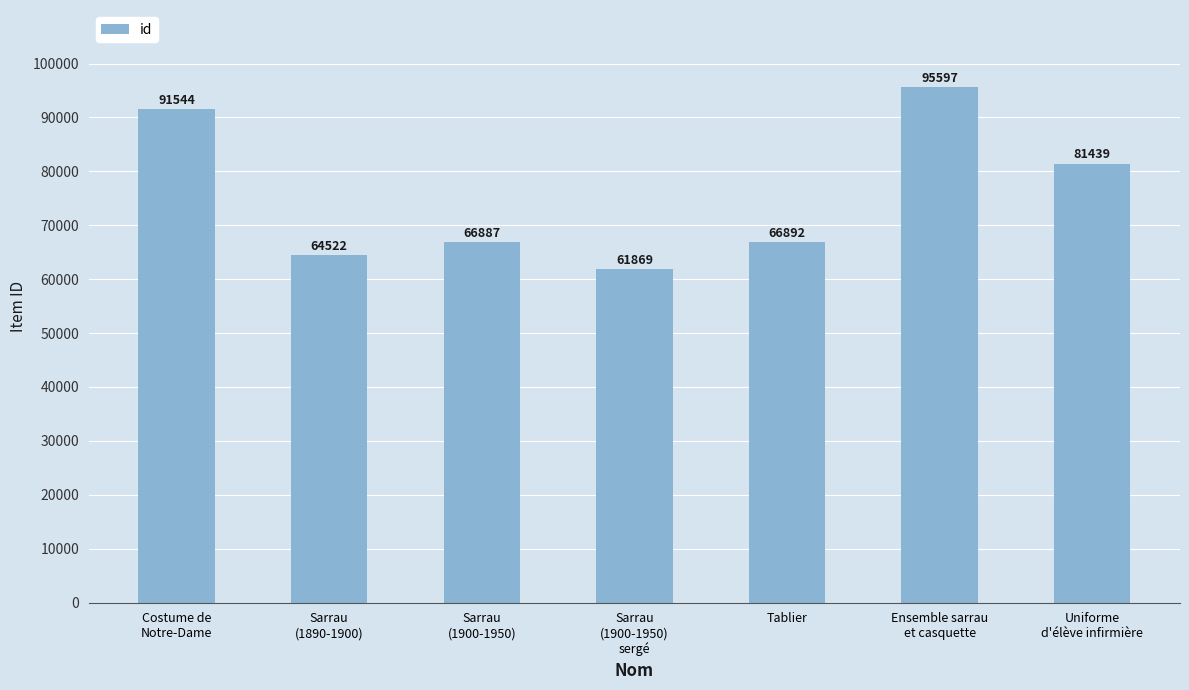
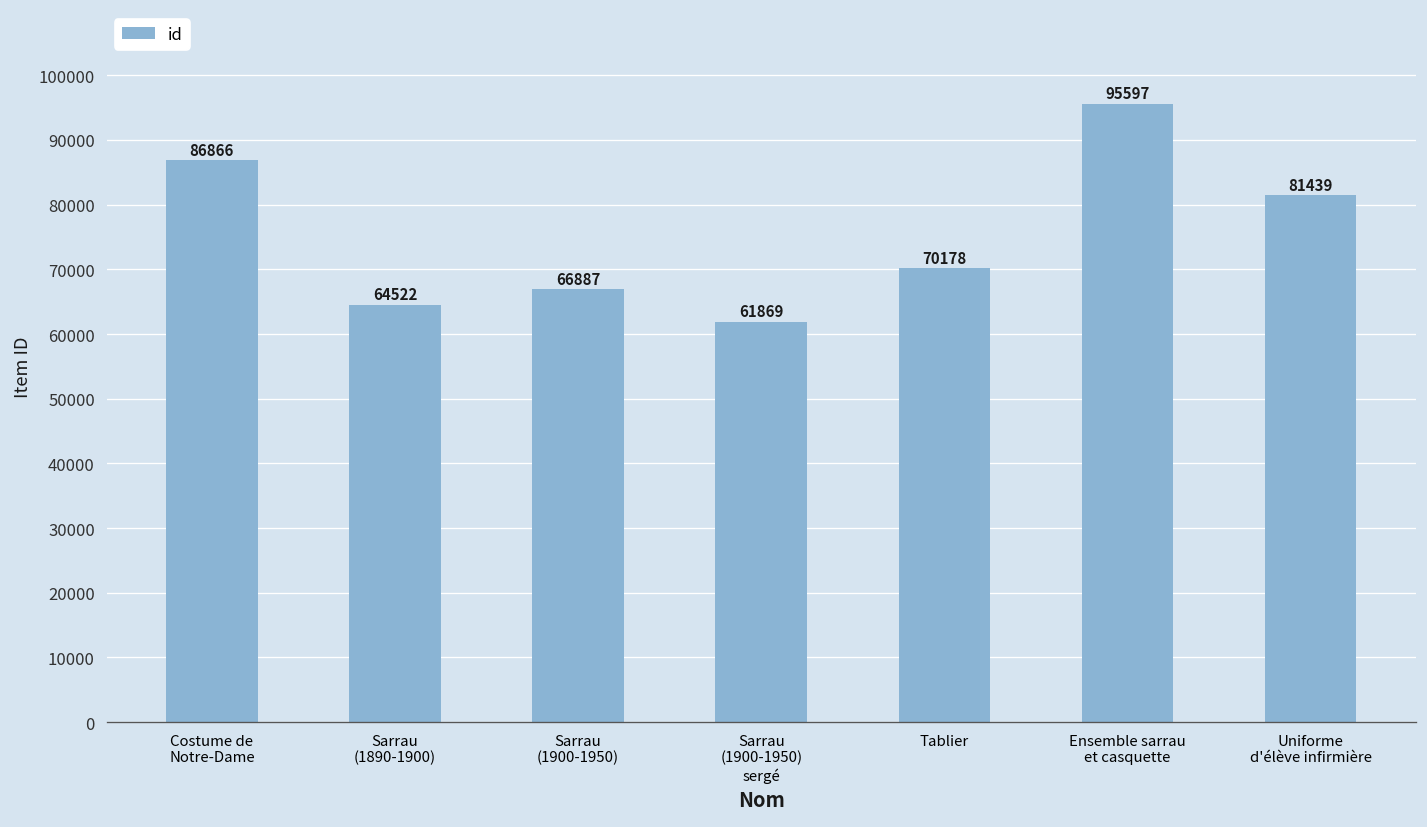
Costume de Notre-Dame: 91544 -> 86866
Tablier: 66892 -> 70178
